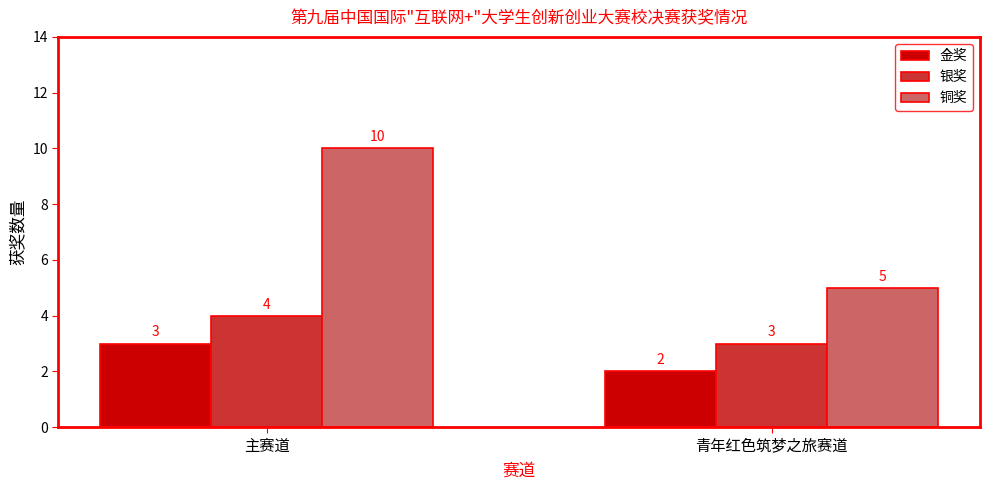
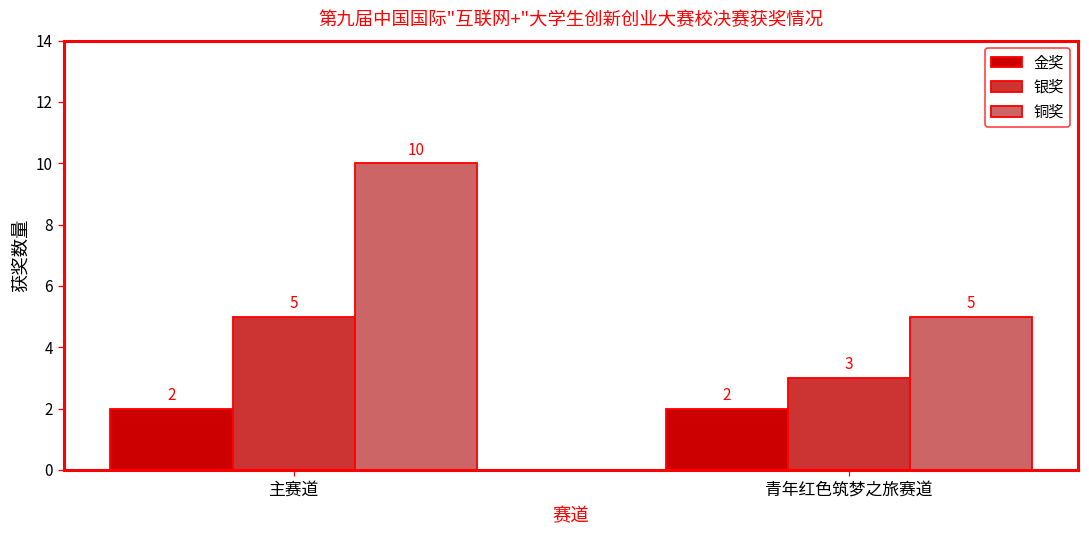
金奖, 主赛道: 3 -> 2
银奖, 主赛道: 4 -> 5
